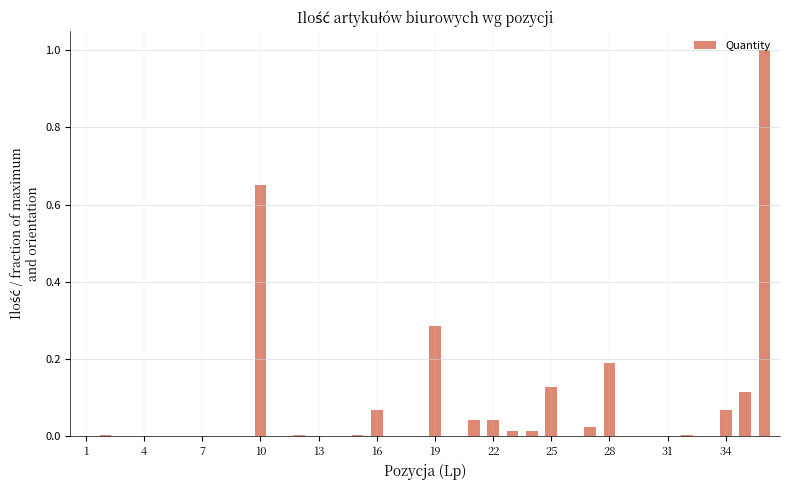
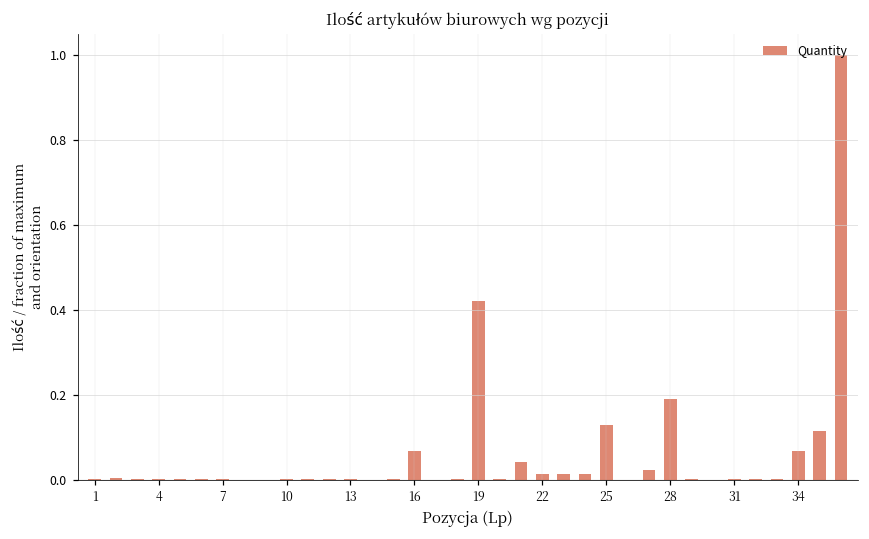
10: 0.65 -> 0.00
19: 0.29 -> 0.42
22: 0.04 -> 0.01
